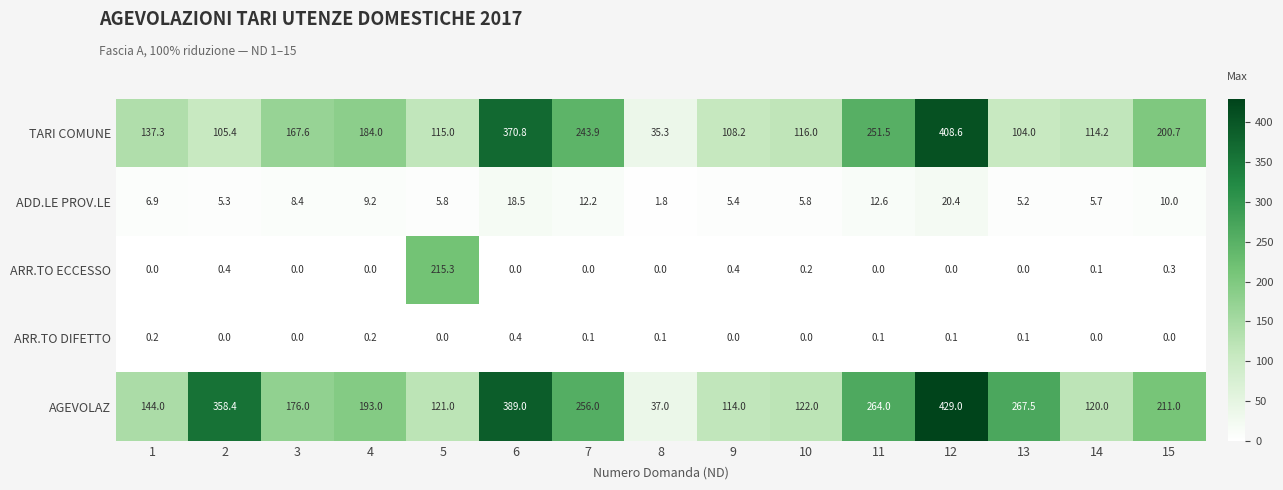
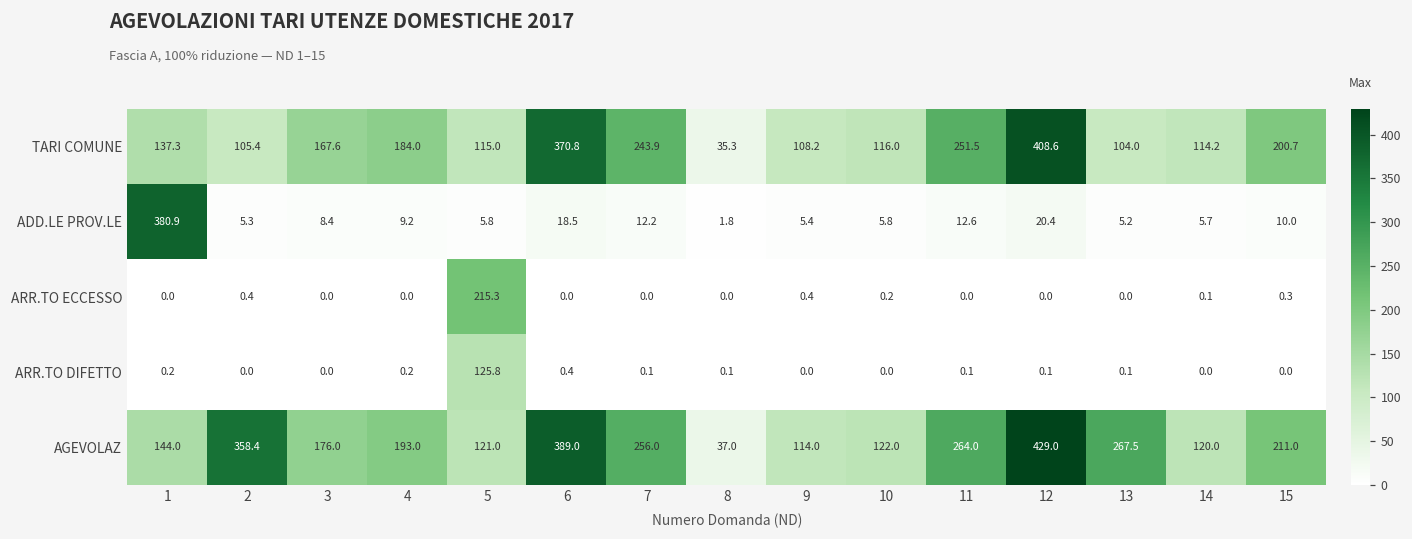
ADD.LE PROV.LE, 1: 6.9 -> 380.9
ARR.TO DIFETTO, 5: 0.0 -> 125.8
